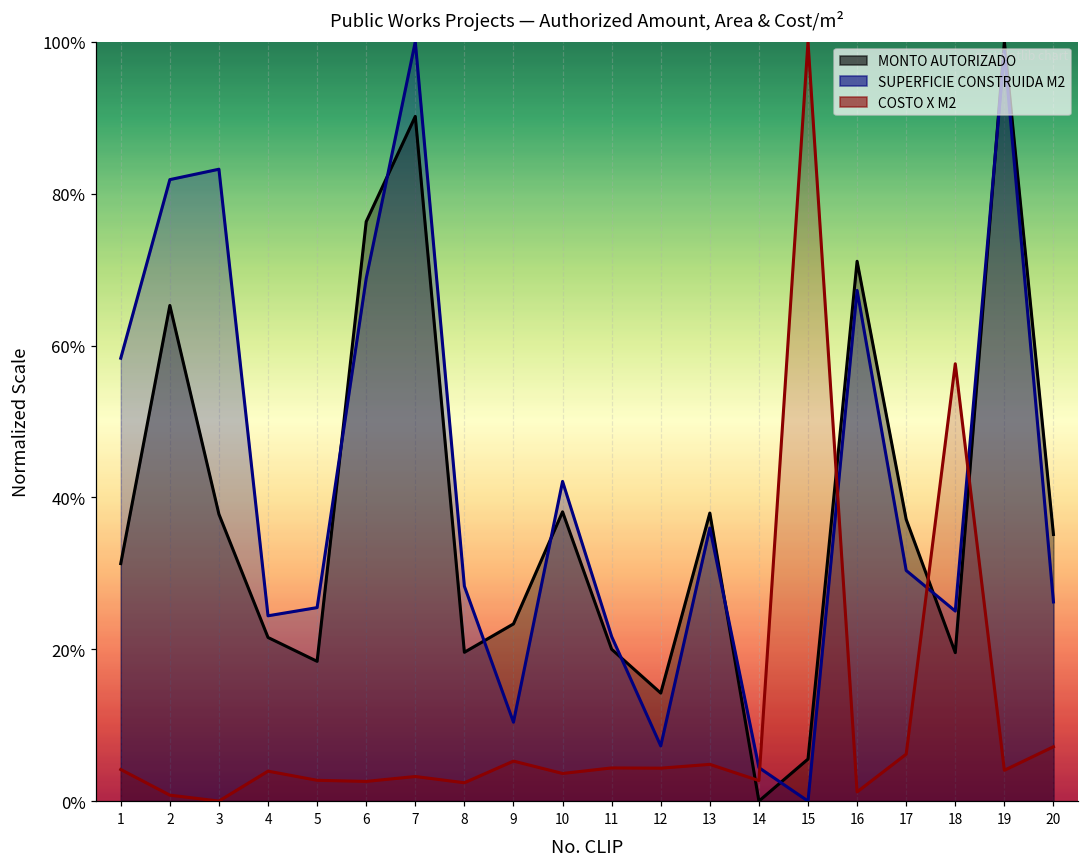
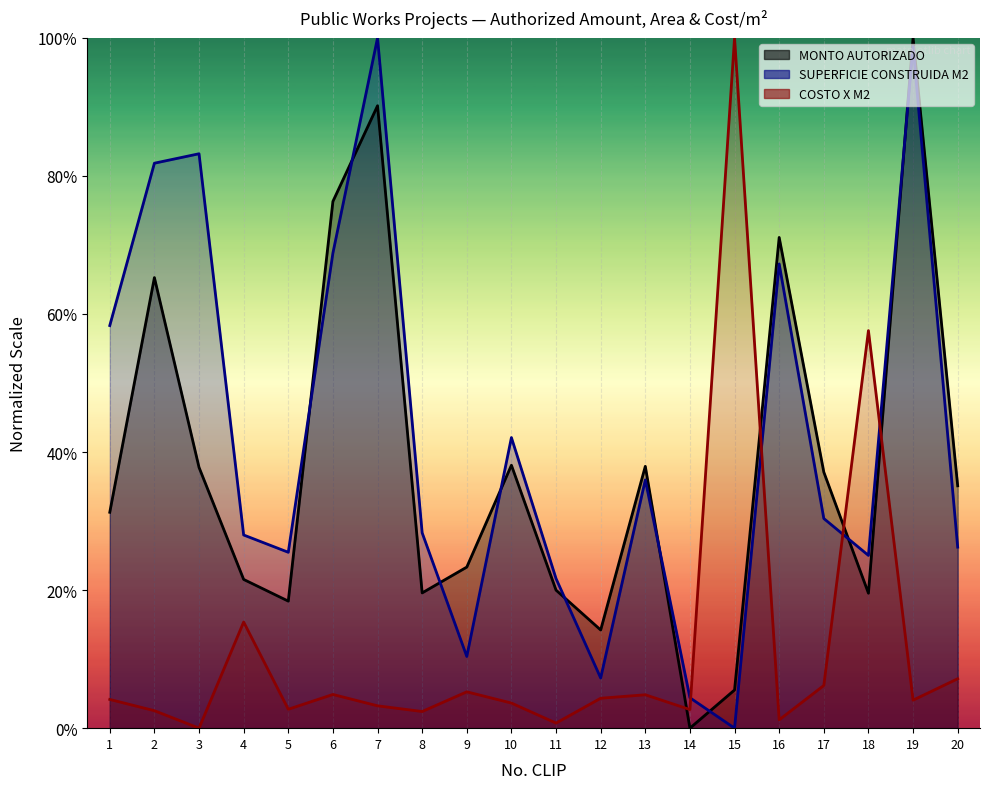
COSTO X M2, 2: 1% -> 3%
SUPERFICIE CONSTRUIDA M2, 4: 24% -> 28%
COSTO X M2, 4: 4% -> 15%
COSTO X M2, 6: 3% -> 5%
COSTO X M2, 11: 4% -> 1%
